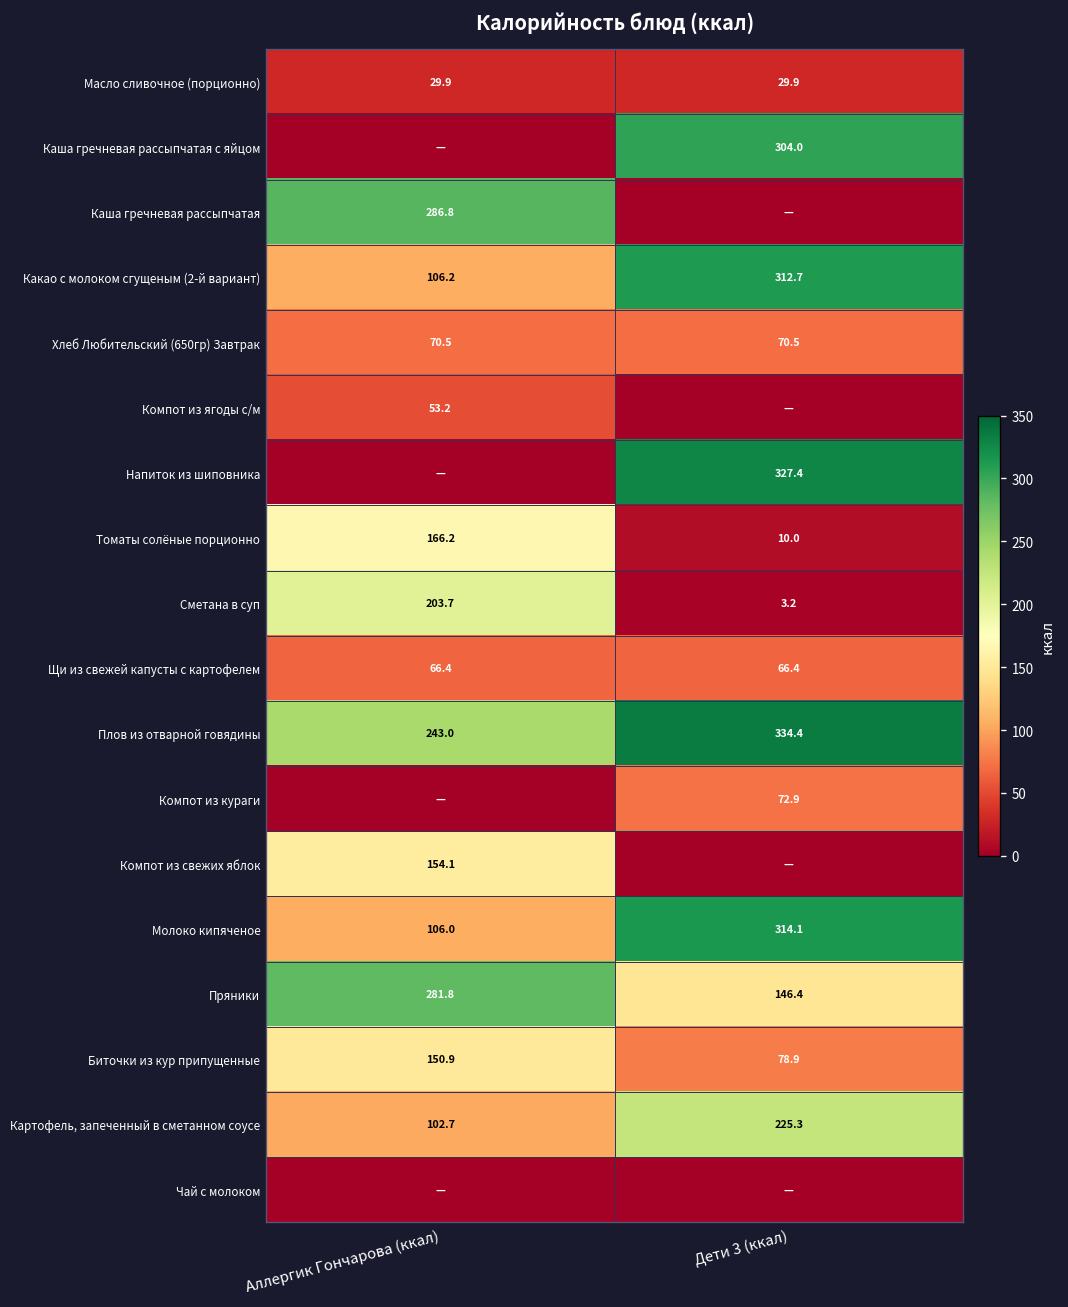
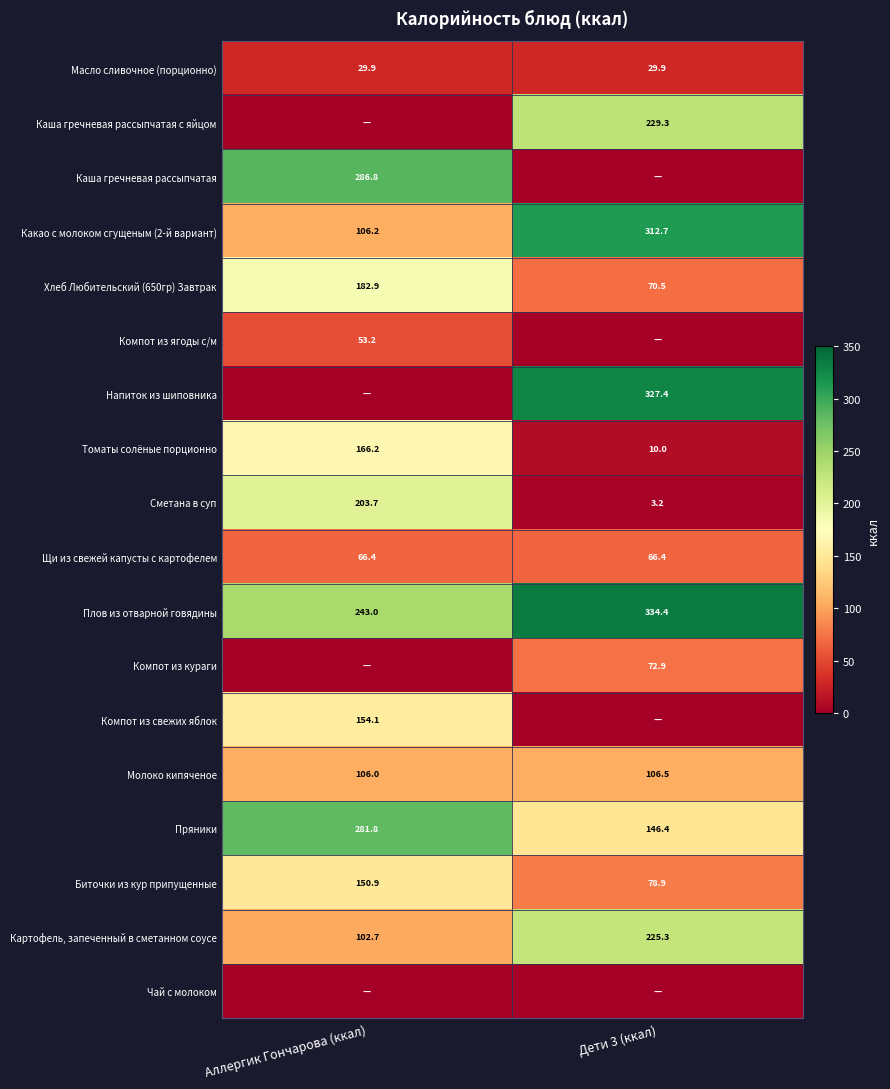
Каша гречневая рассыпчатая с яйцом, Дети 3 (ккал): 304.0 -> 229.3
Хлеб Любительский (650гр) Завтрак, Аллергик Гончарова (ккал): 70.5 -> 182.9
Молоко кипяченое, Дети 3 (ккал): 314.1 -> 106.5
